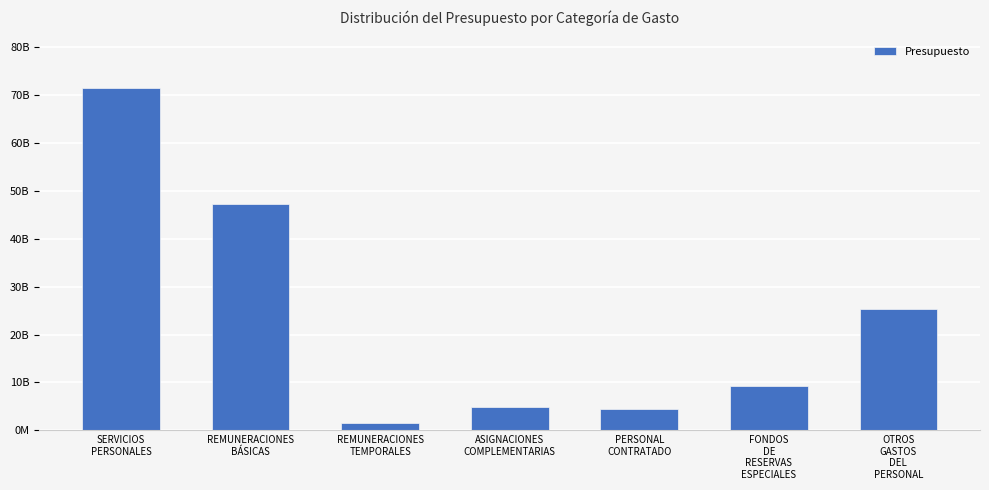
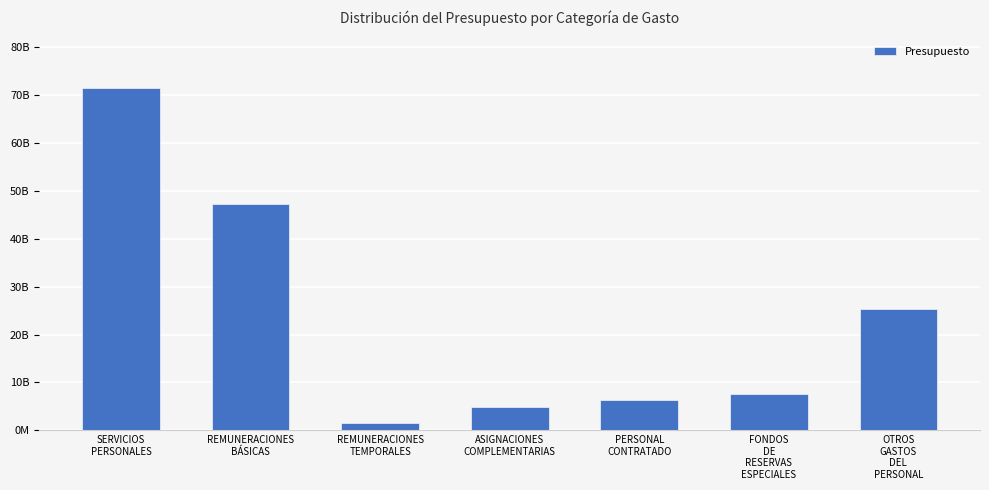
PERSONAL CONTRATADO: 5000000000 -> 6000000000
FONDOS DE RESERVAS ESPECIALES: 9000000000 -> 8000000000
